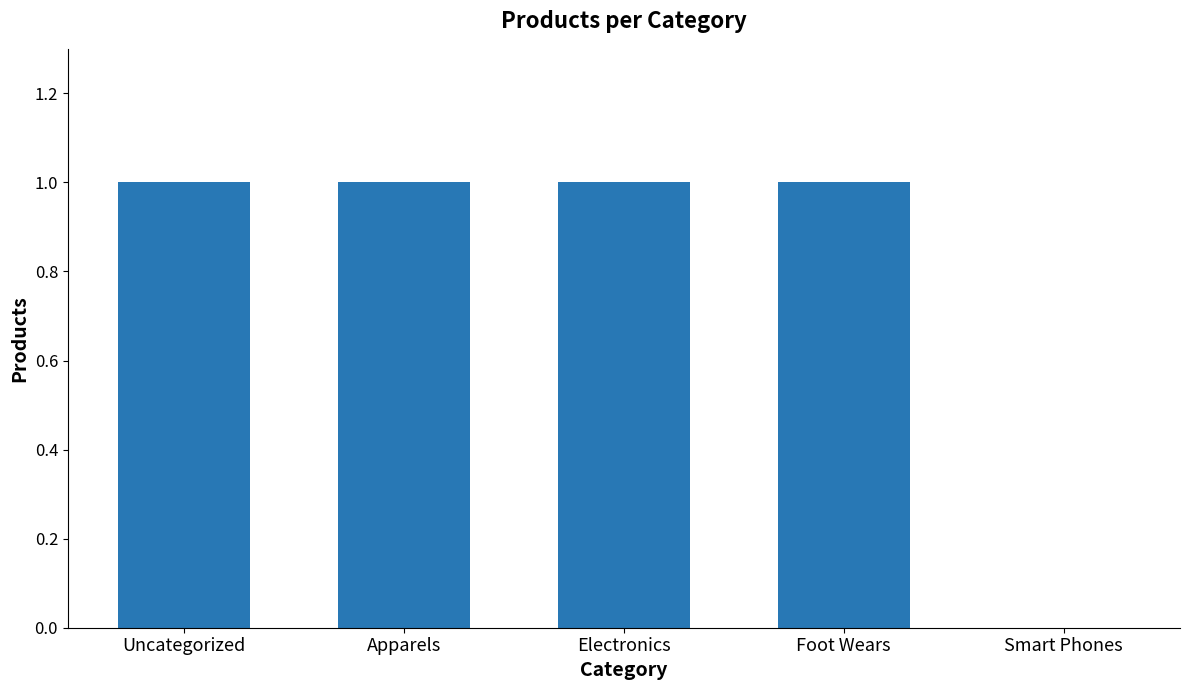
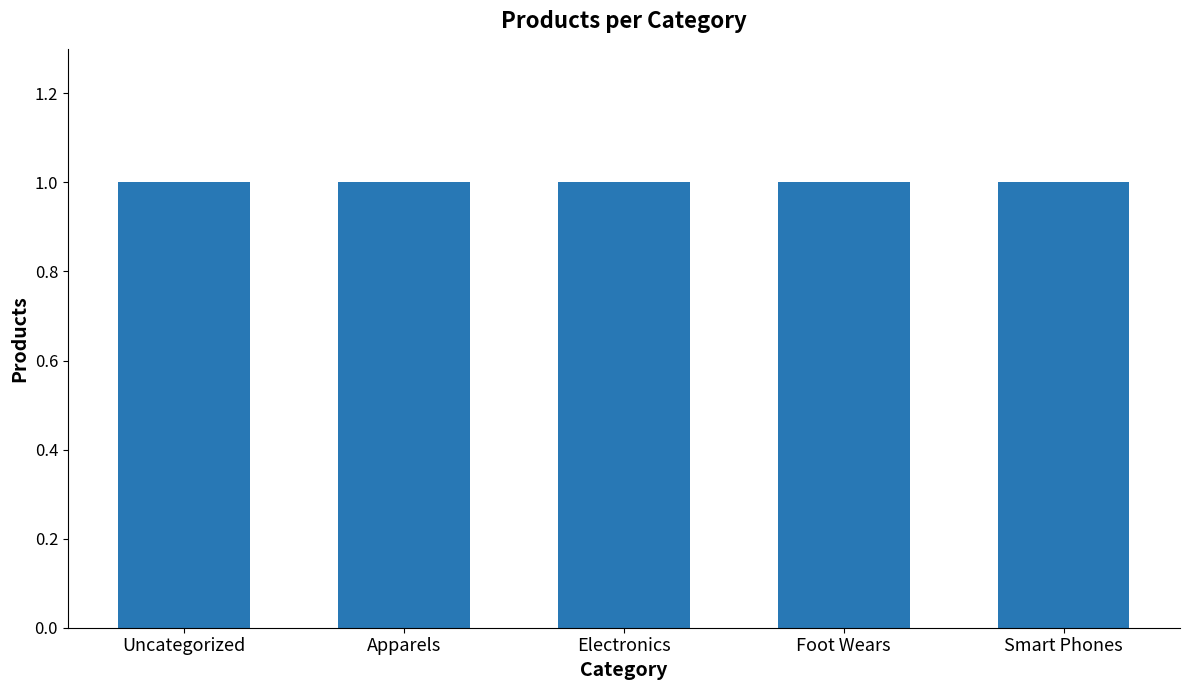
Smart Phones: 0 -> 1
